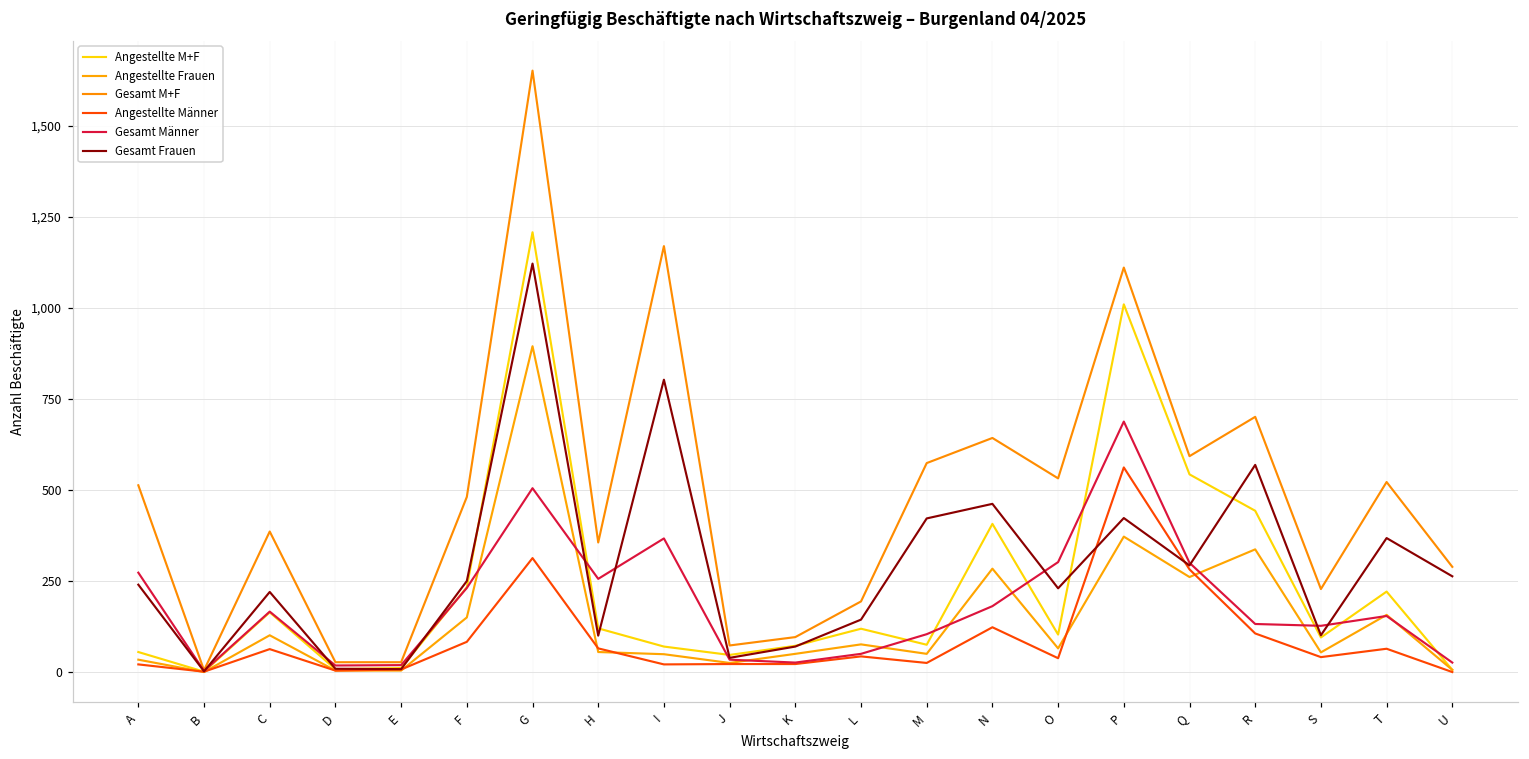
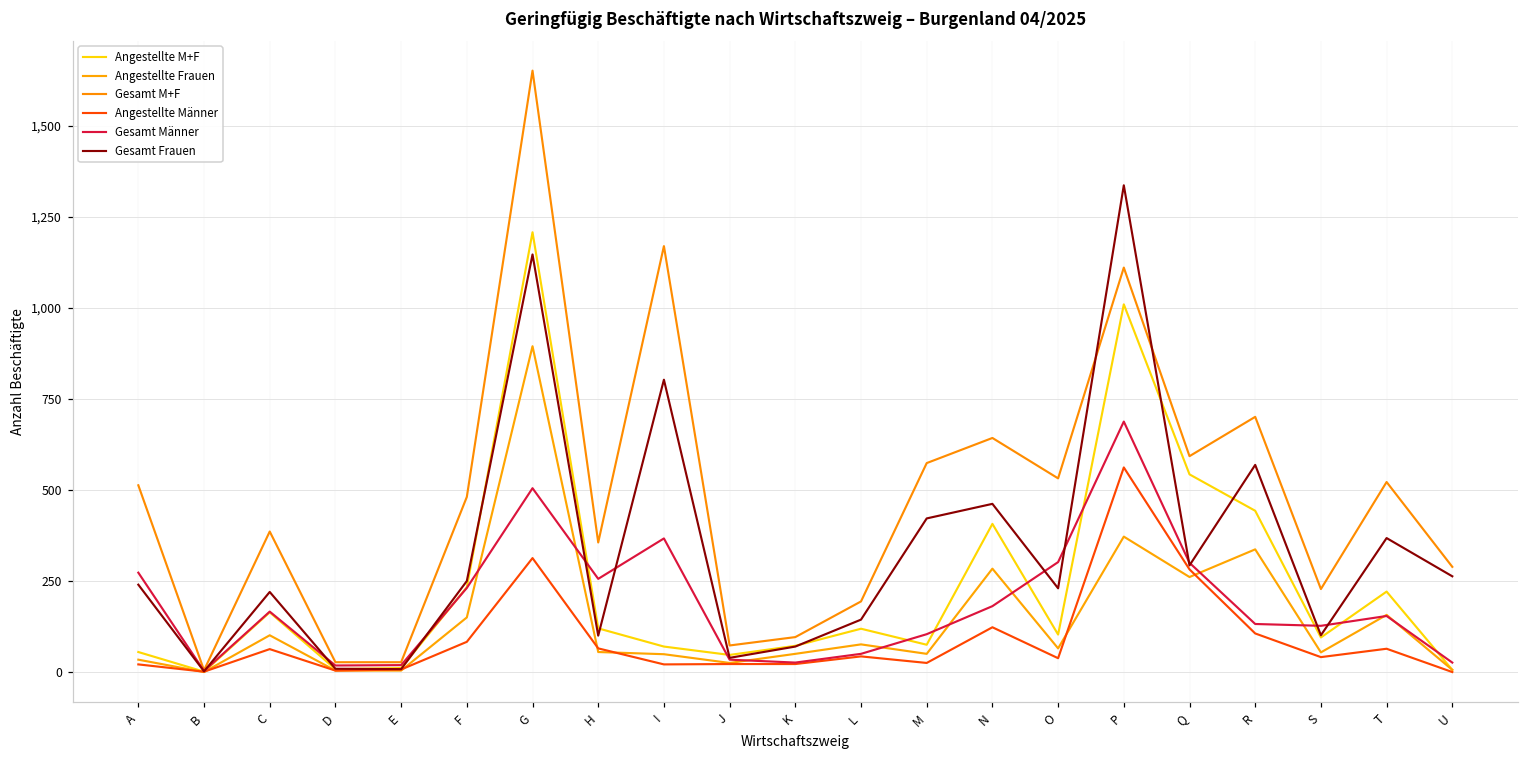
Gesamt Frauen, G: 1,120 -> 1,150
Gesamt Frauen, P: 420 -> 1,340
